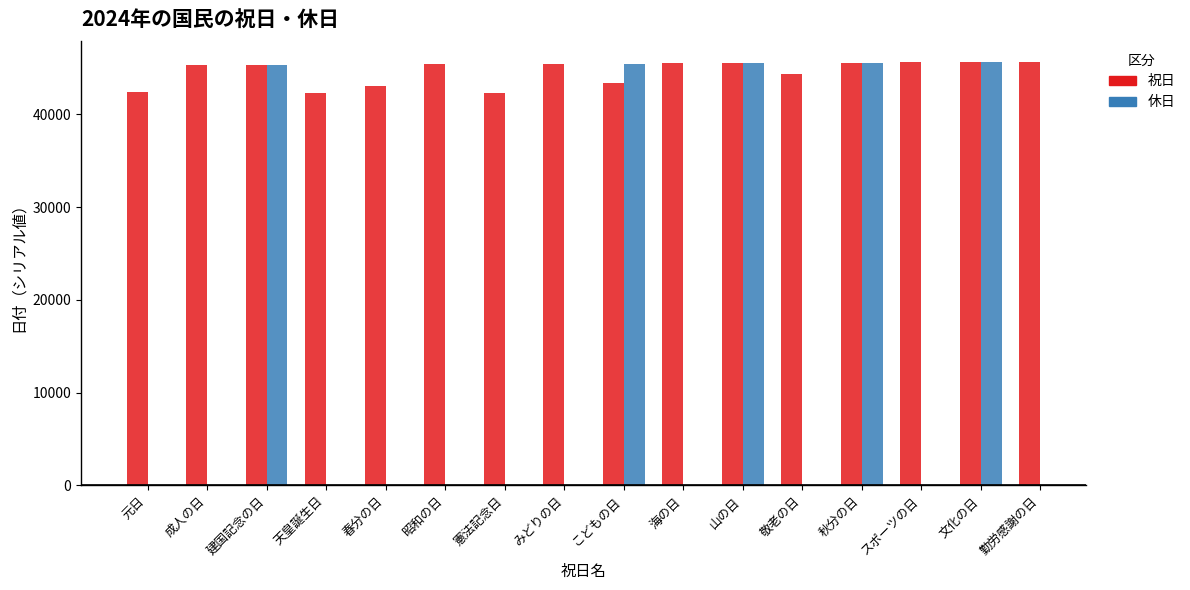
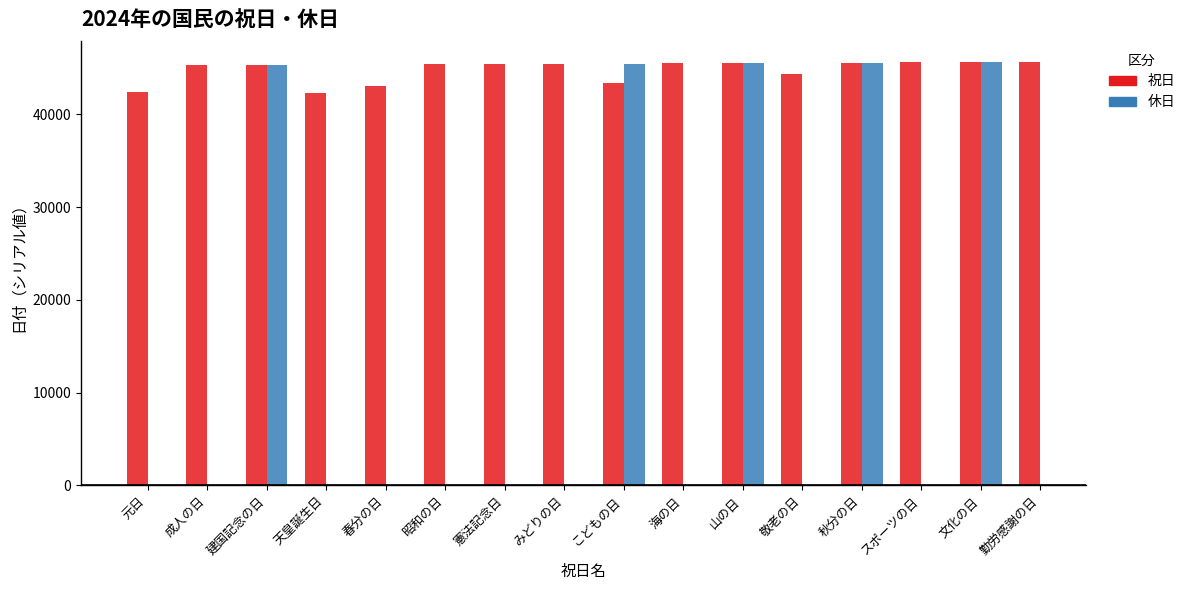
祝日, 憲法記念日: 42000 -> 45000
